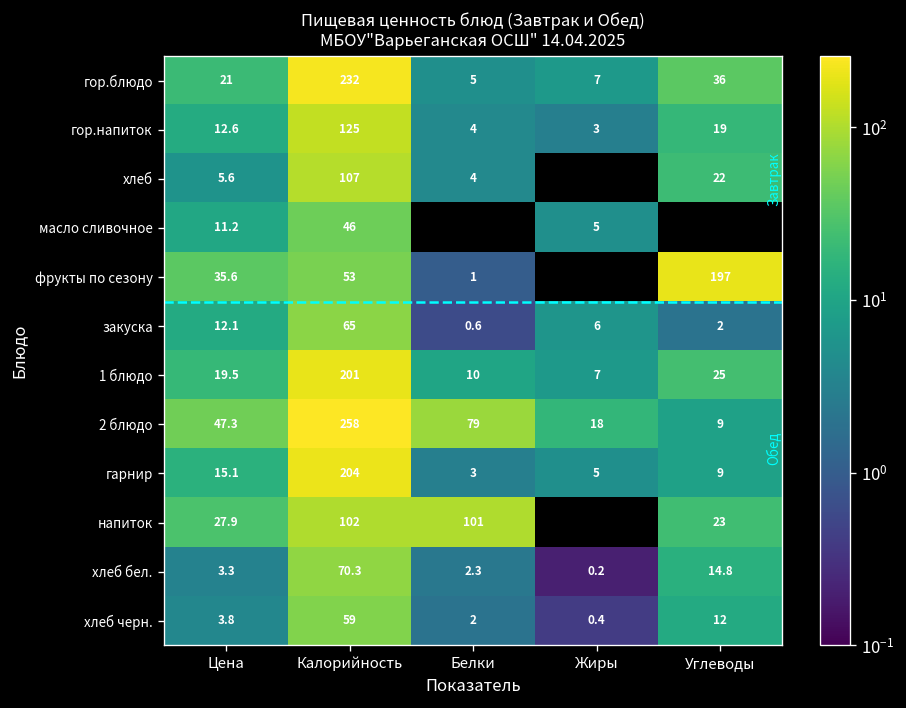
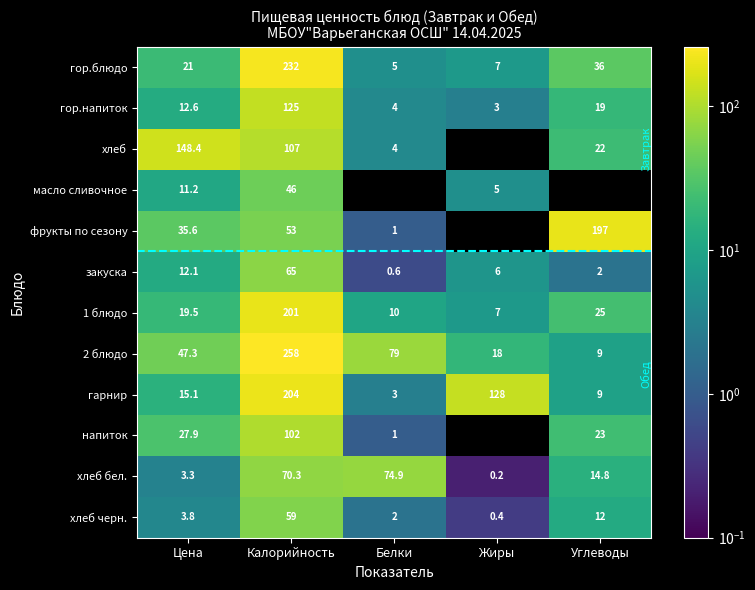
хлеб, Цена: 5.6 -> 148.4
гарнир, Жиры: 5 -> 128
напиток, Белки: 101 -> 1
хлеб бел., Белки: 2.3 -> 74.9
